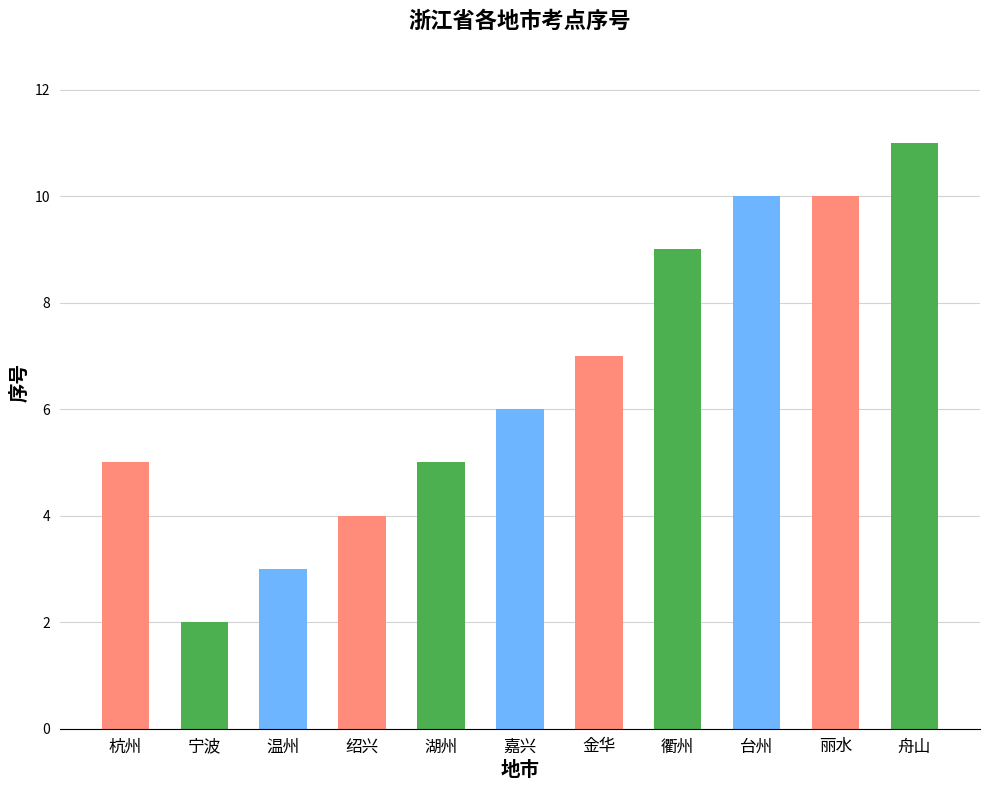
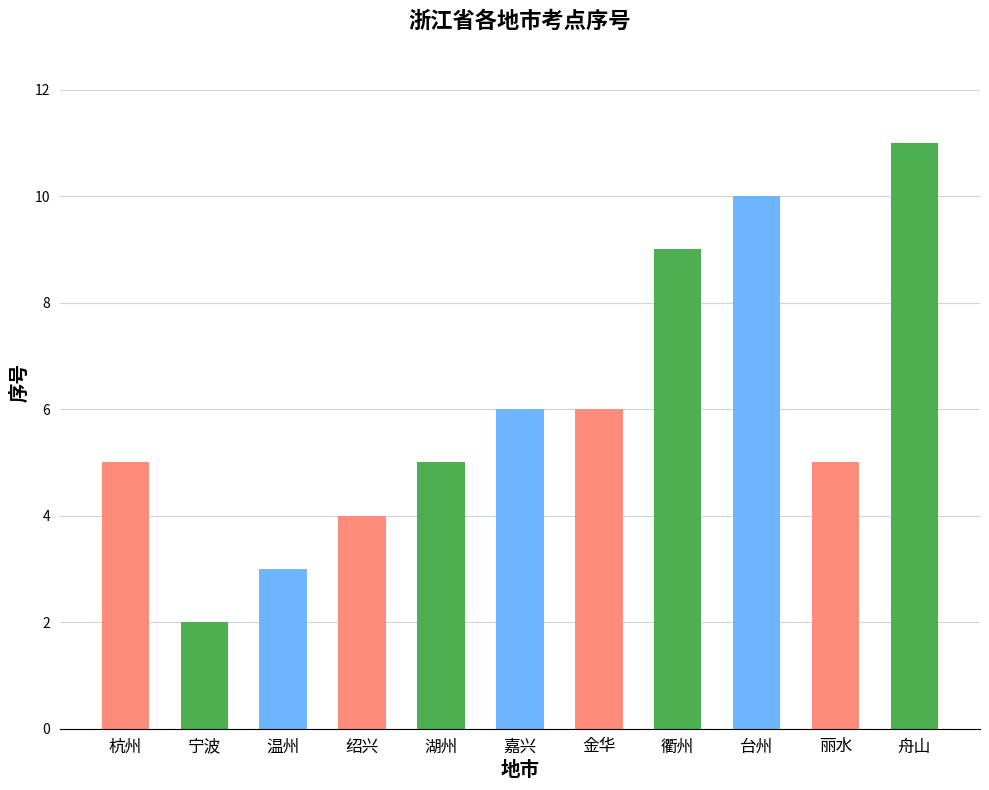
金华: 7 -> 6
丽水: 10 -> 5
